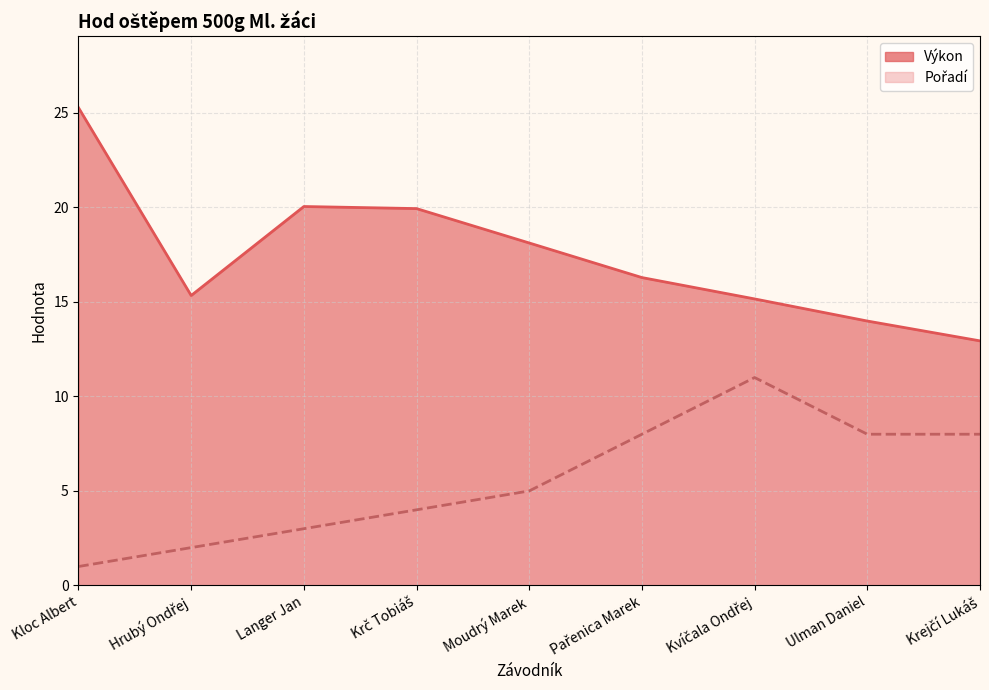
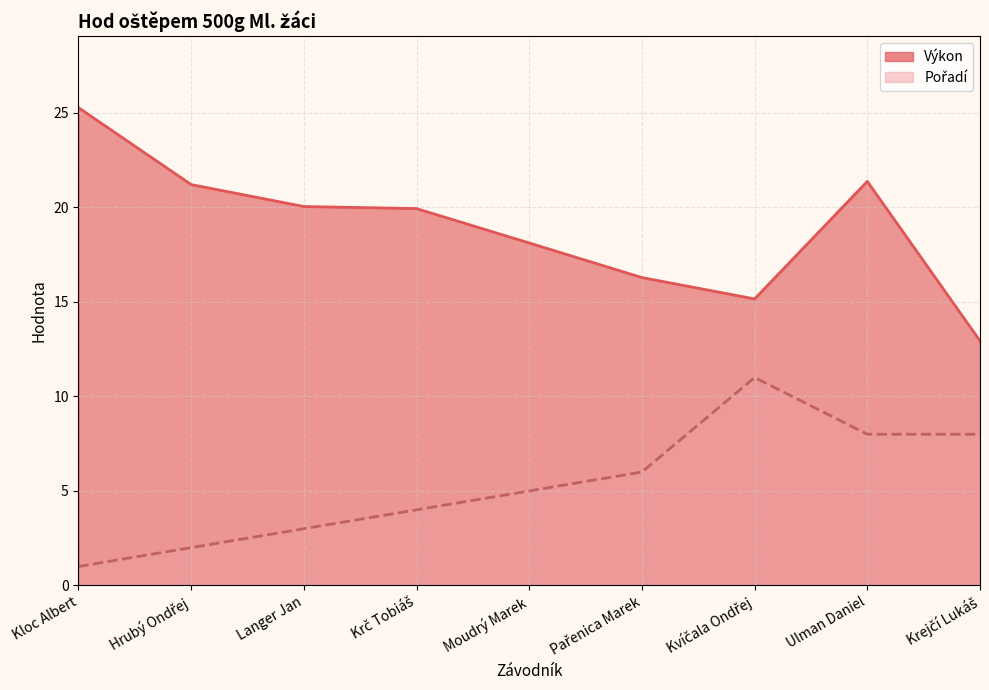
Výkon, Hrubý Ondřej: 15.3 -> 21.2
Pořadí, Pařenica Marek: 8 -> 6
Výkon, Ulman Daniel: 14.0 -> 21.4
